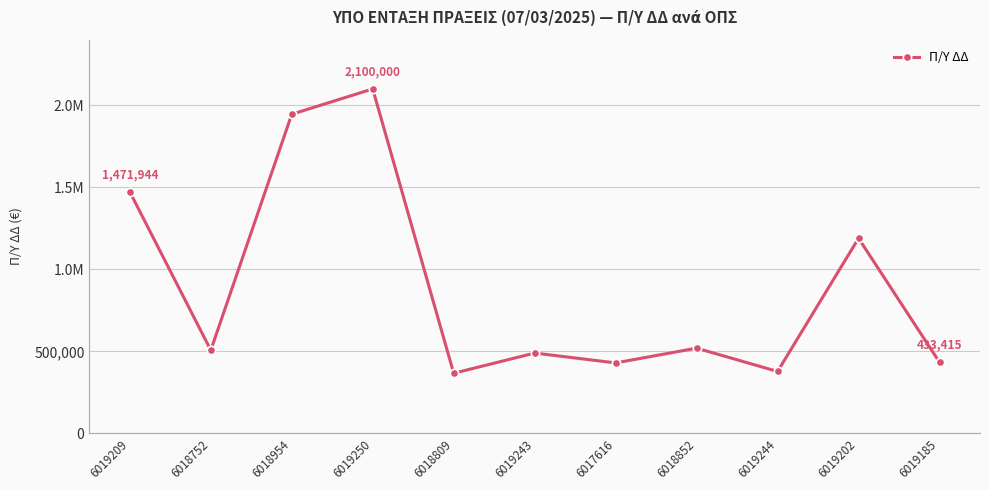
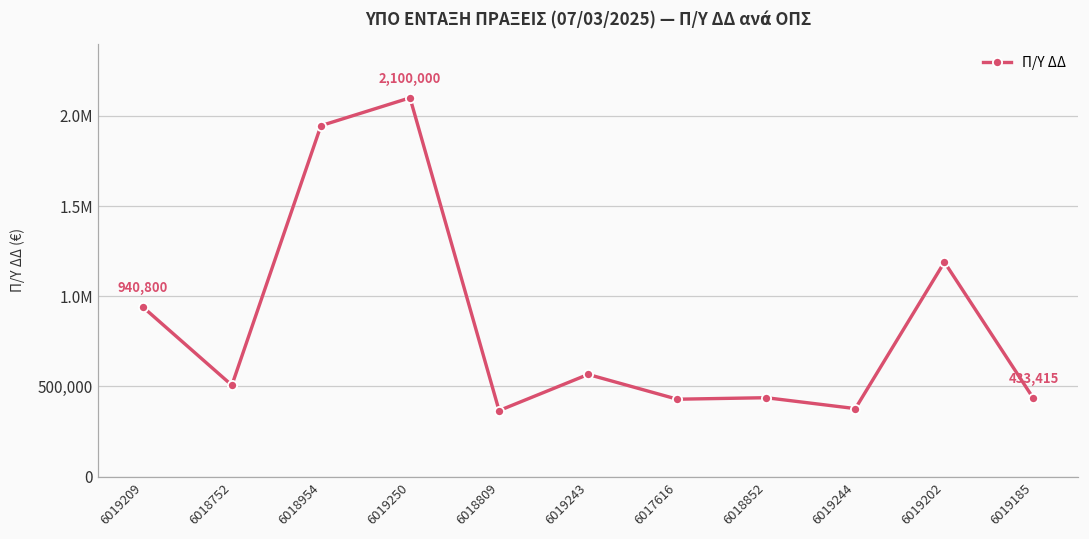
6019209: 1,471,944 -> 940,800
6019243: 490,000 -> 570,000
6018852: 520,000 -> 440,000
